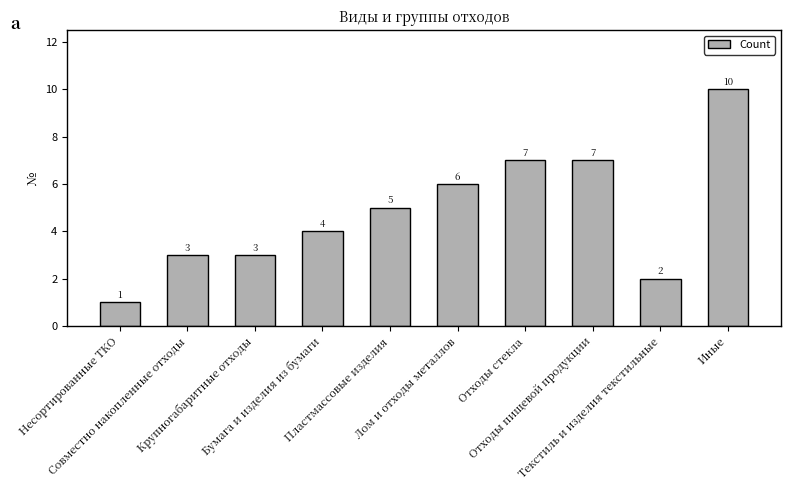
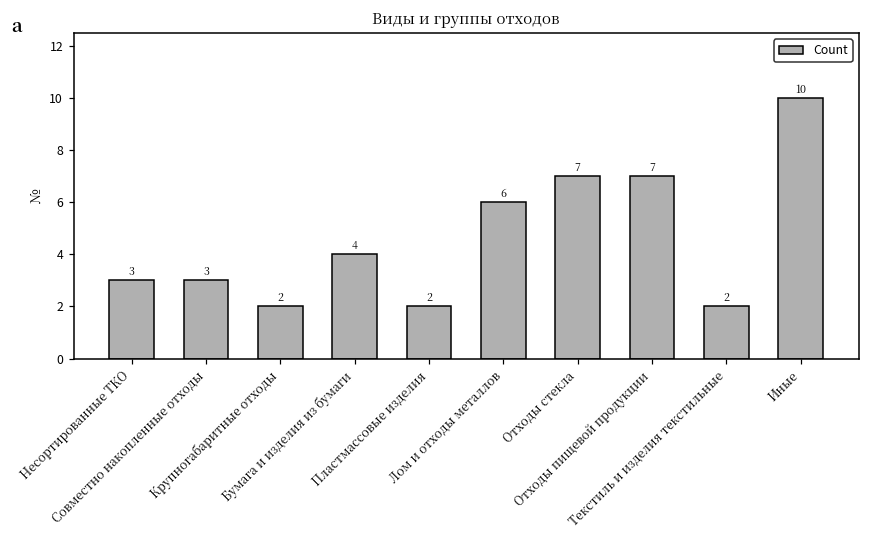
Несортированные ТКО: 1 -> 3
Крупногабаритные отходы: 3 -> 2
Пластмассовые изделия: 5 -> 2
